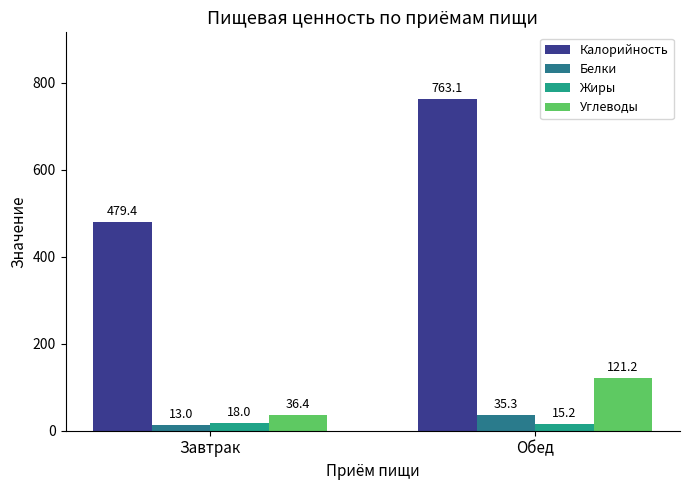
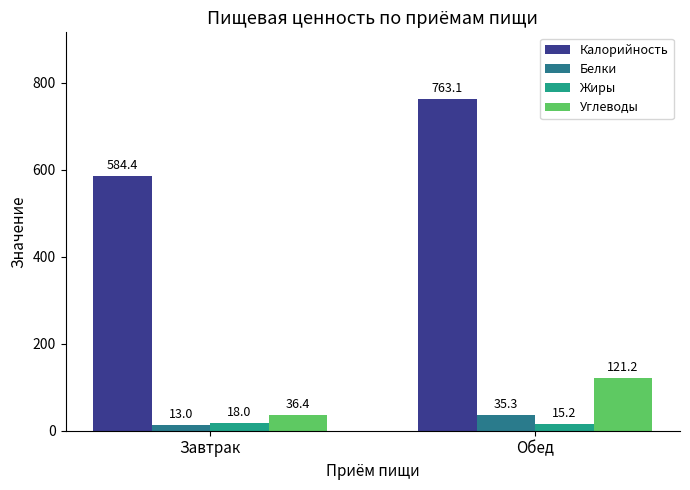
Калорийность, Завтрак: 479.4 -> 584.4
